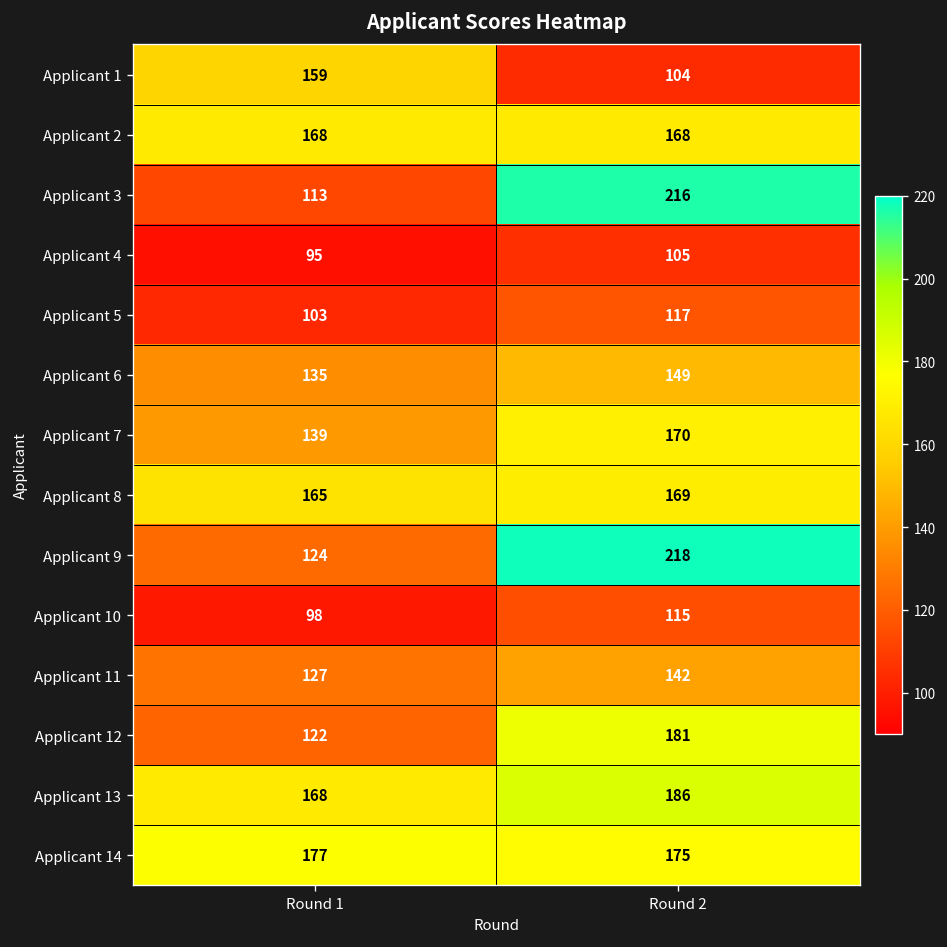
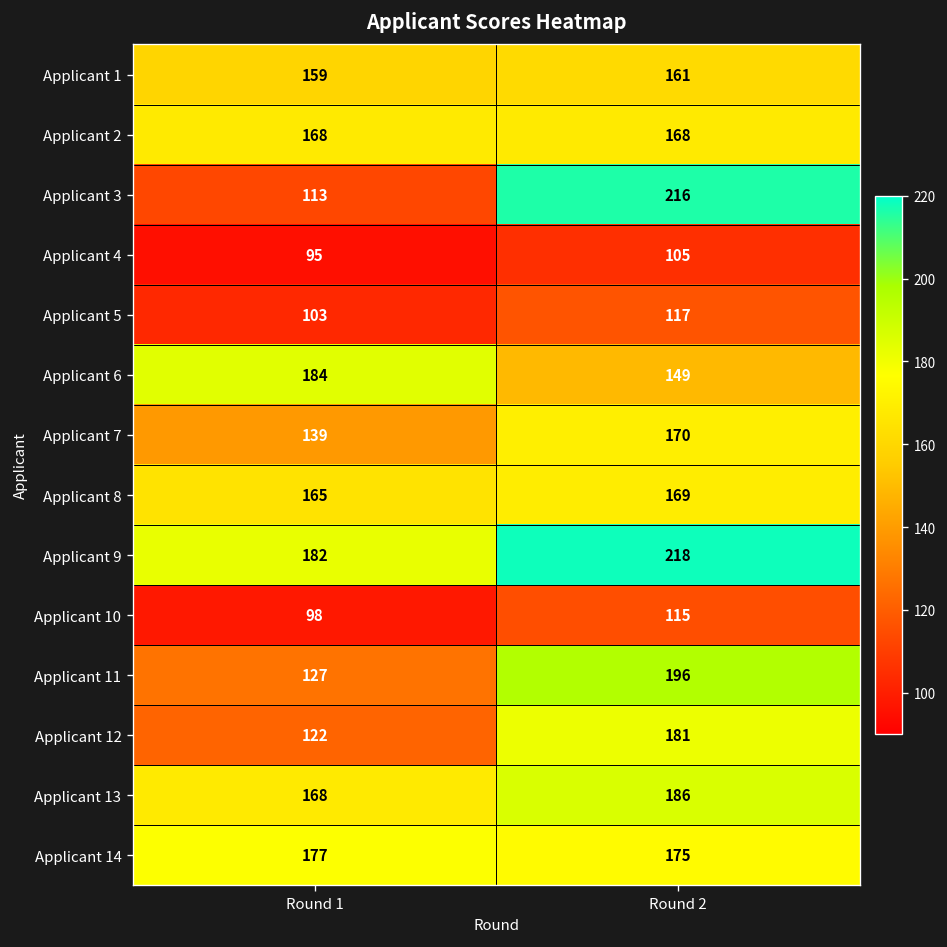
Applicant 1, Round 2: 104 -> 161
Applicant 6, Round 1: 135 -> 184
Applicant 9, Round 1: 124 -> 182
Applicant 11, Round 2: 142 -> 196
